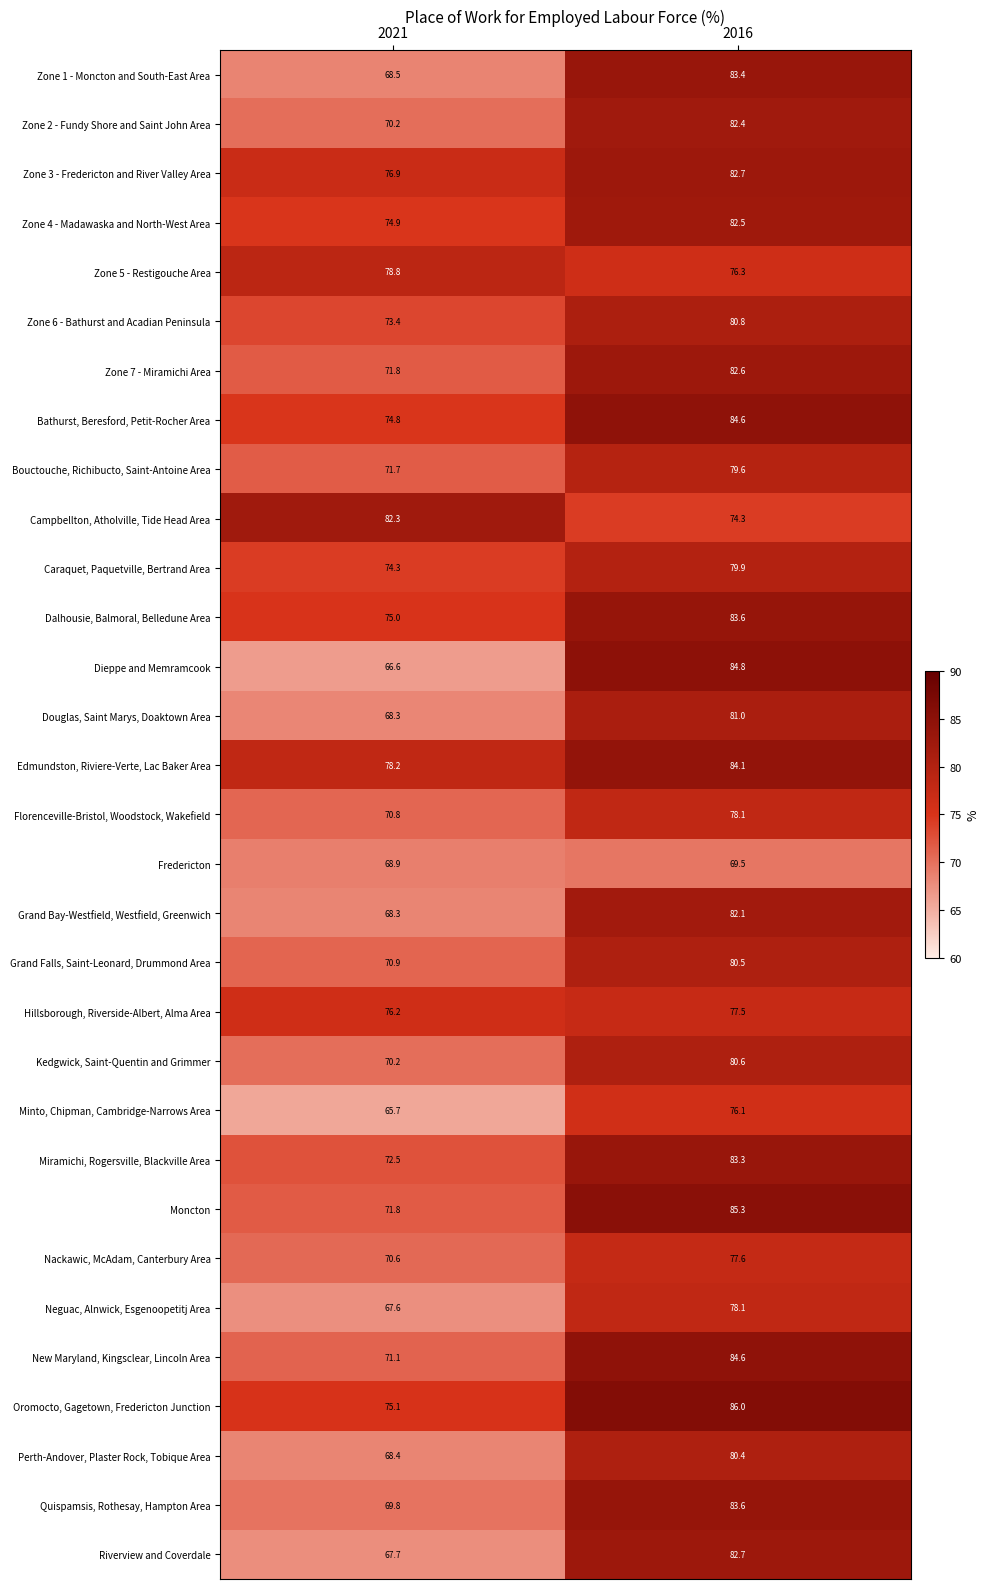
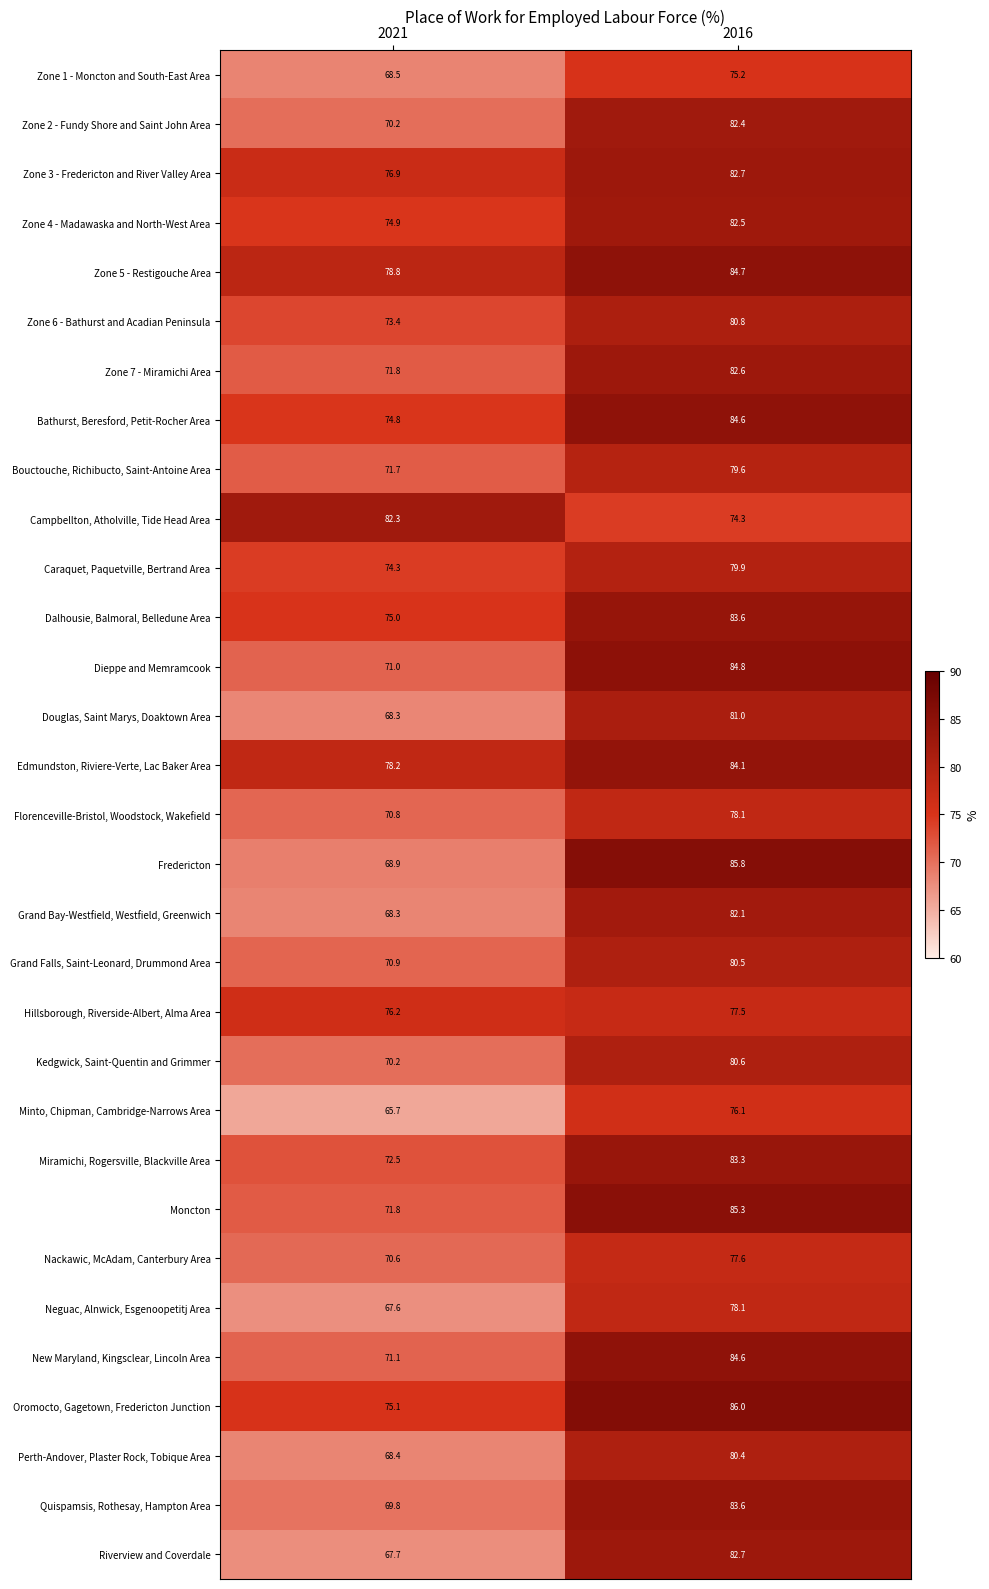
Zone 1 - Moncton and South-East Area, 2016: 83.4 -> 75.2
Zone 5 - Restigouche Area, 2016: 76.3 -> 84.7
Dieppe and Memramcook, 2021: 66.6 -> 71.0
Fredericton, 2016: 69.5 -> 85.8
